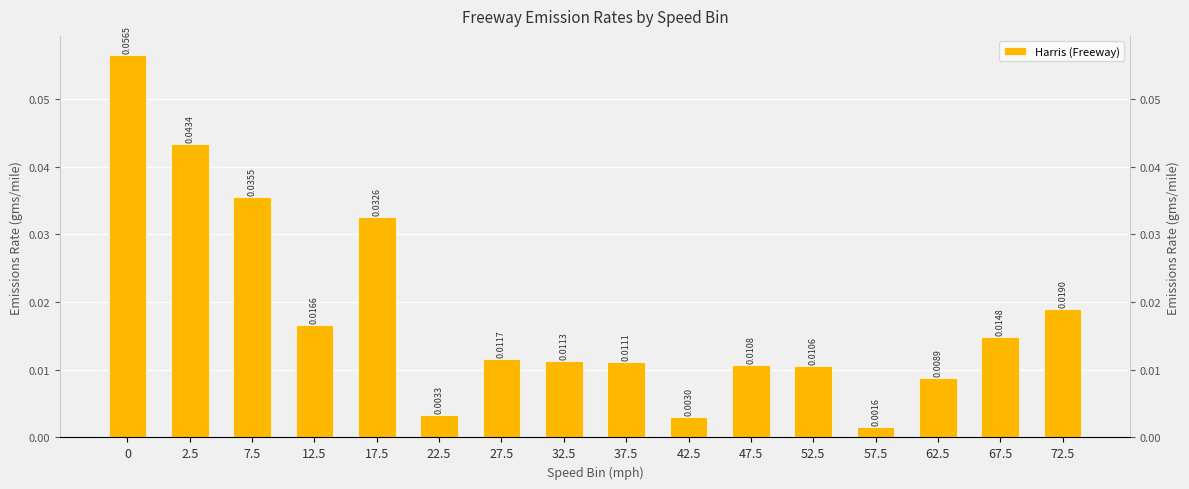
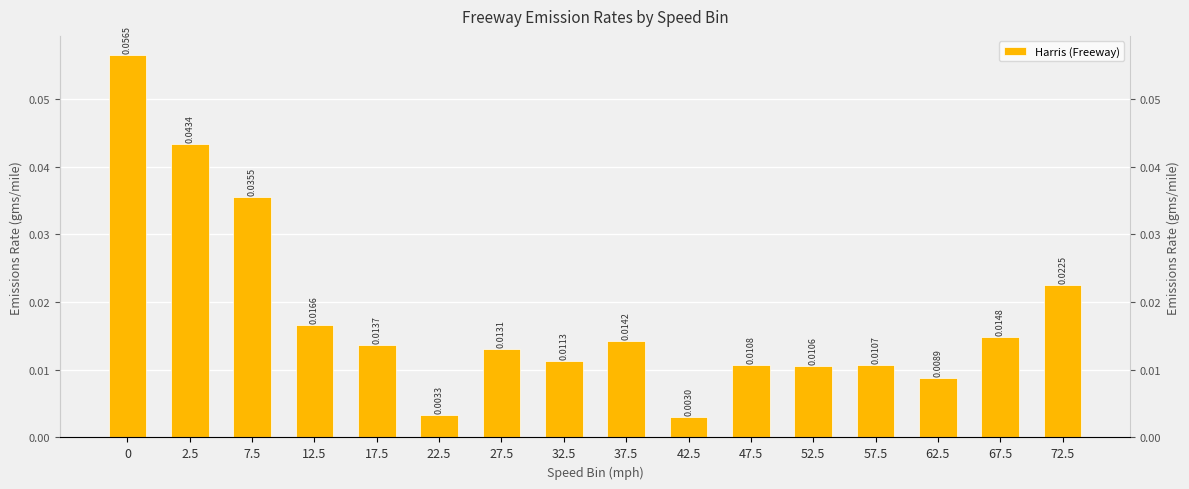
17.5: 0.0326 -> 0.0137
27.5: 0.0117 -> 0.0131
37.5: 0.0111 -> 0.0142
57.5: 0.0016 -> 0.0107
72.5: 0.0190 -> 0.0225
